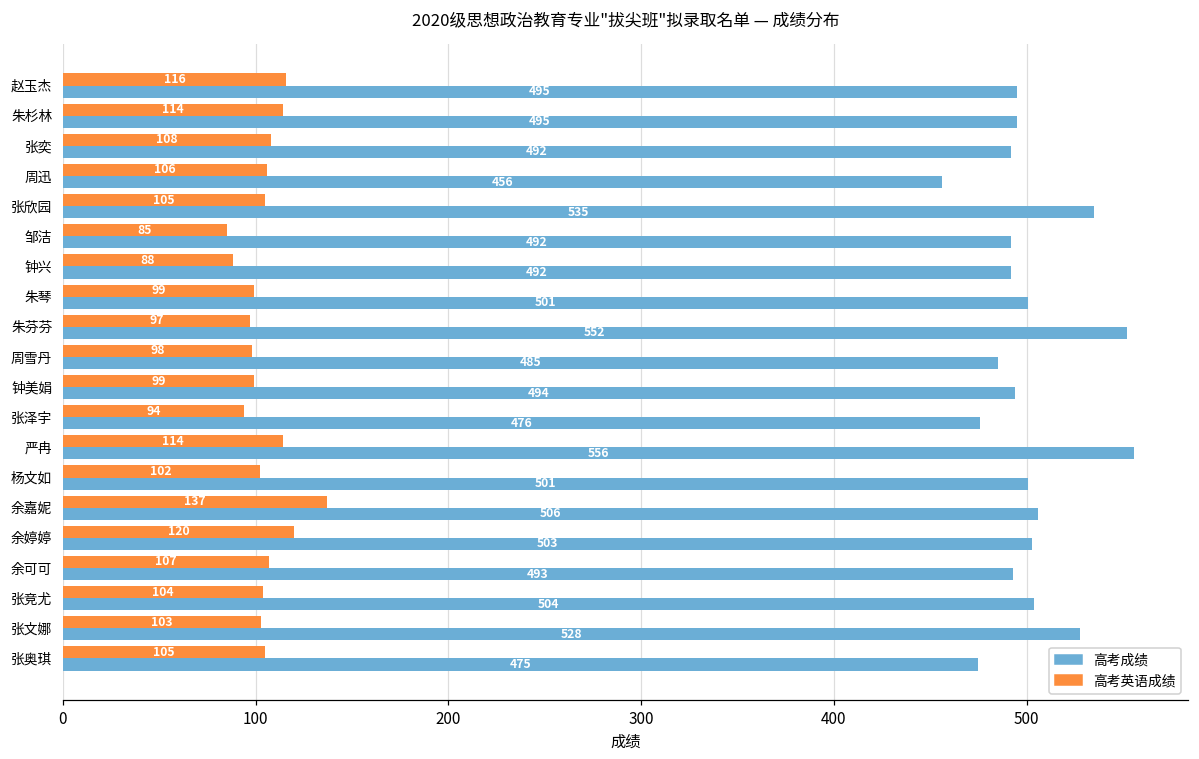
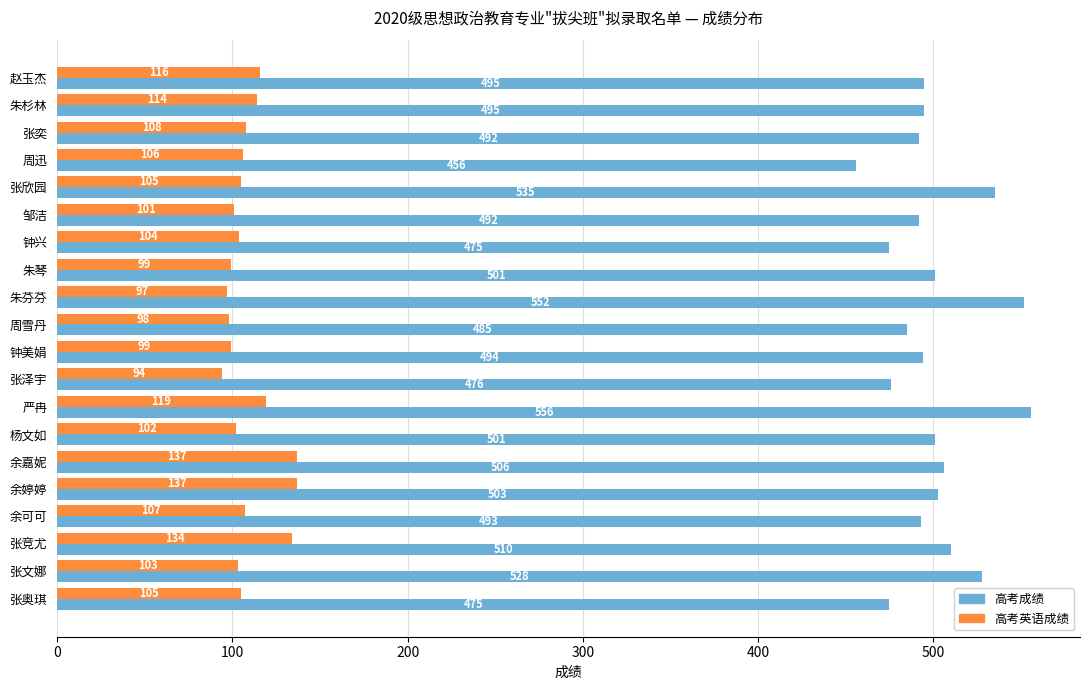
高考英语成绩, 邹洁: 85 -> 101
高考英语成绩, 钟兴: 88 -> 104
高考成绩, 钟兴: 492 -> 475
高考英语成绩, 严冉: 114 -> 119
高考英语成绩, 余婷婷: 120 -> 137
高考英语成绩, 张竞尤: 104 -> 134
高考成绩, 张竞尤: 504 -> 510
